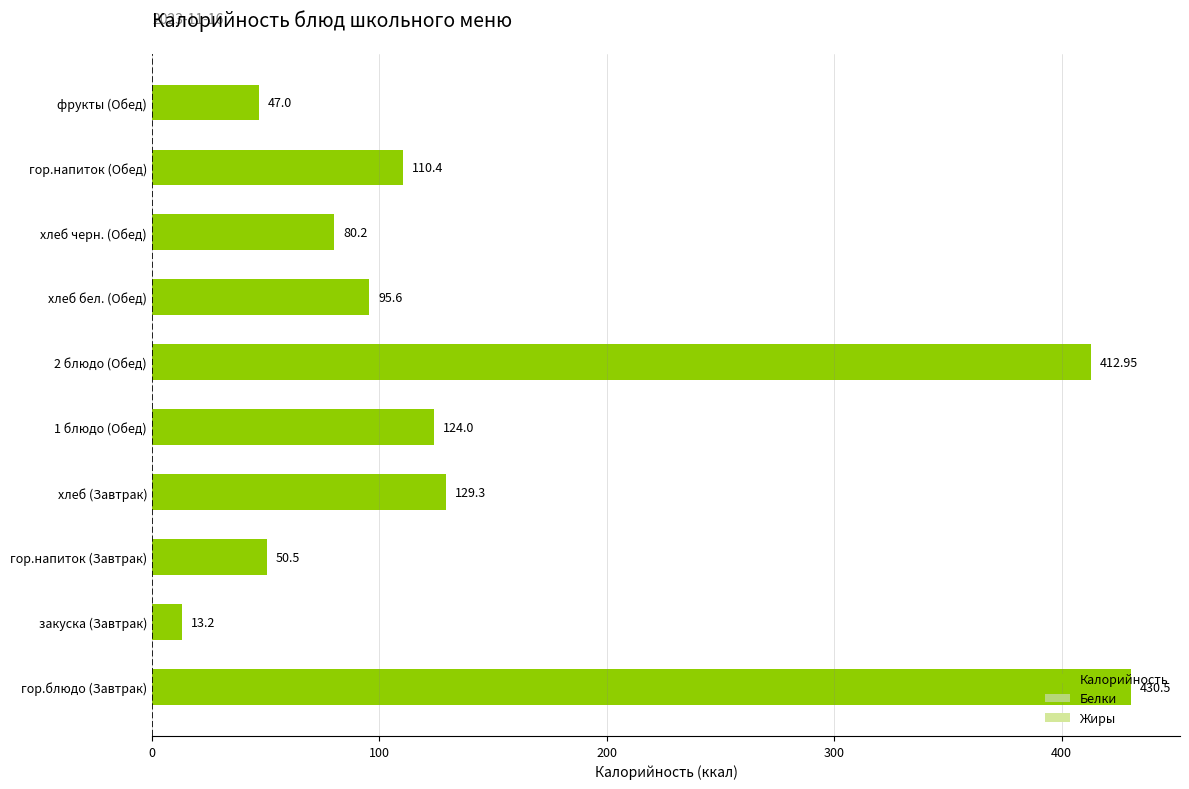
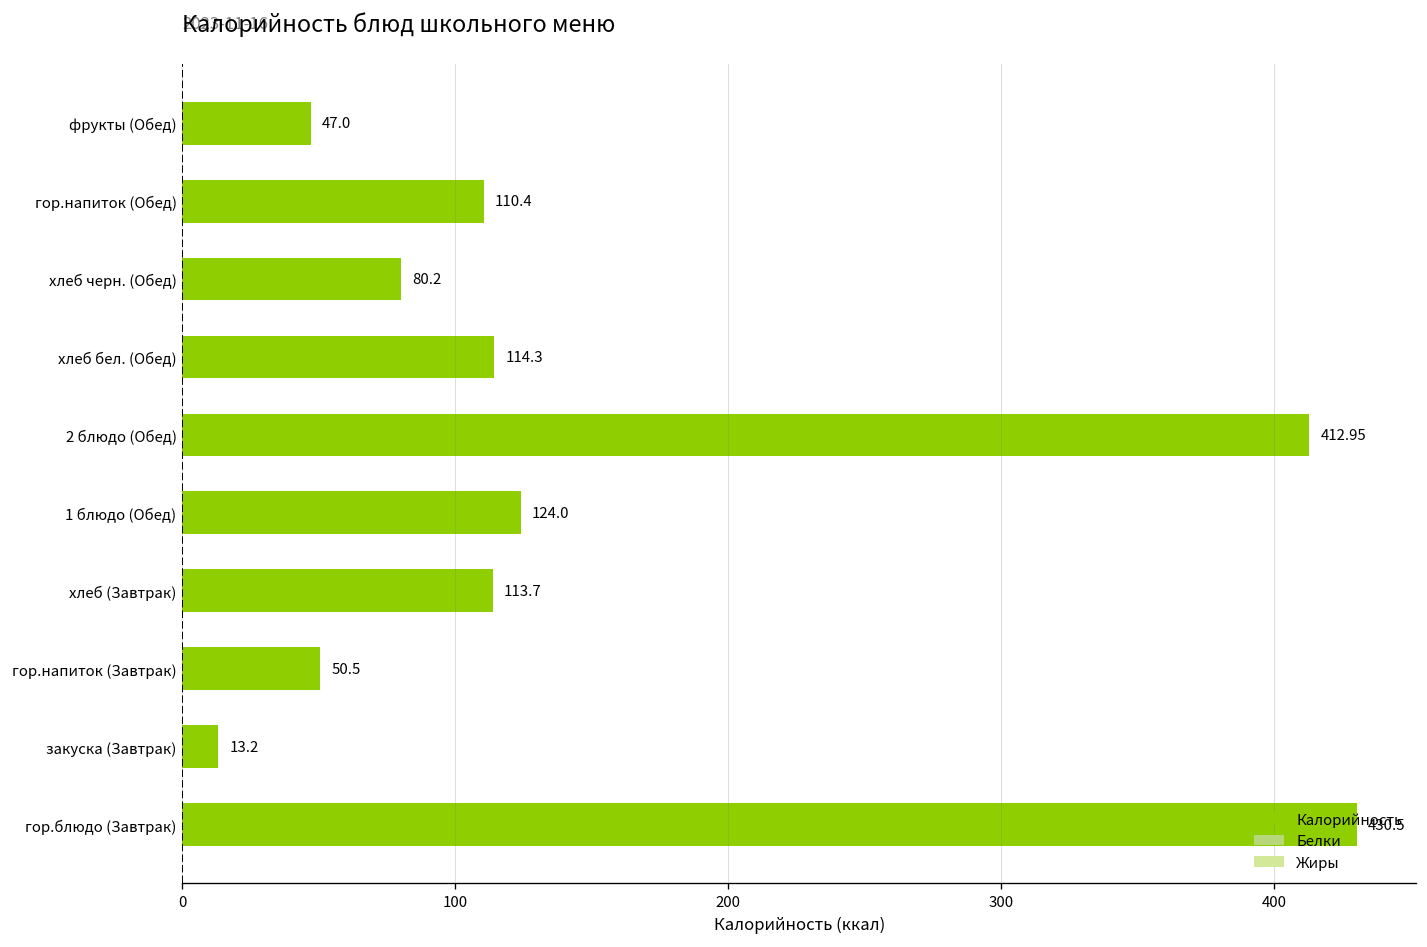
Калорийность, хлеб бел. (Обед): 95.6 -> 114.3
Калорийность, хлеб (Завтрак): 129.3 -> 113.7
